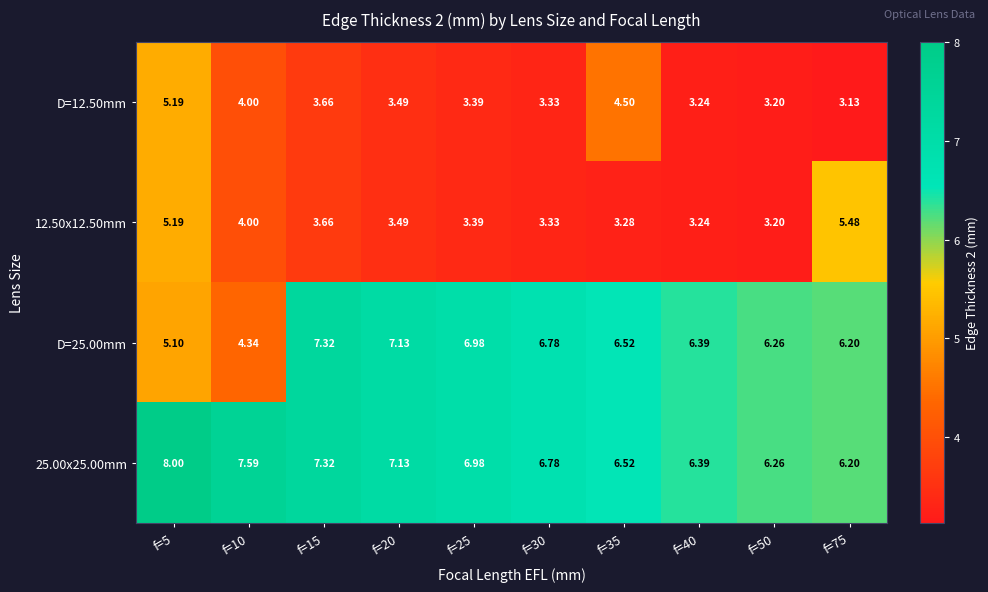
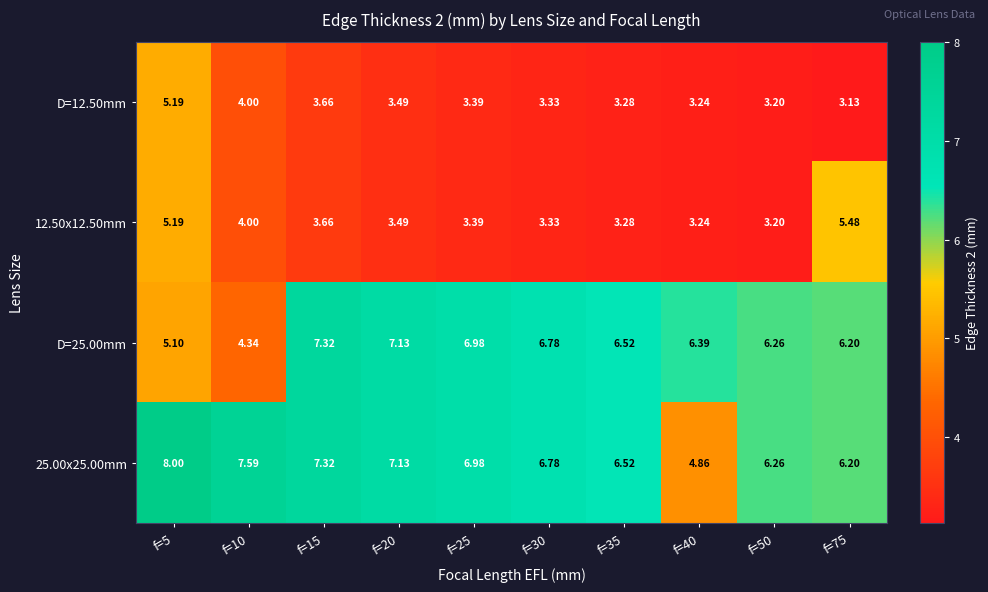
D=12.50mm, f=35: 4.50 -> 3.28
25.00x25.00mm, f=40: 6.39 -> 4.86
